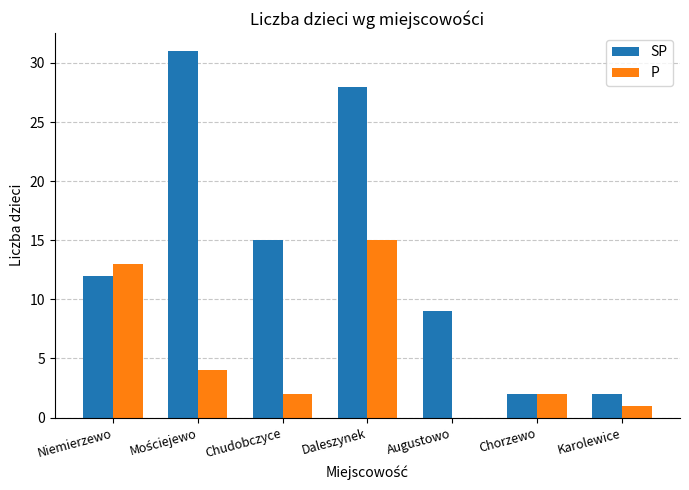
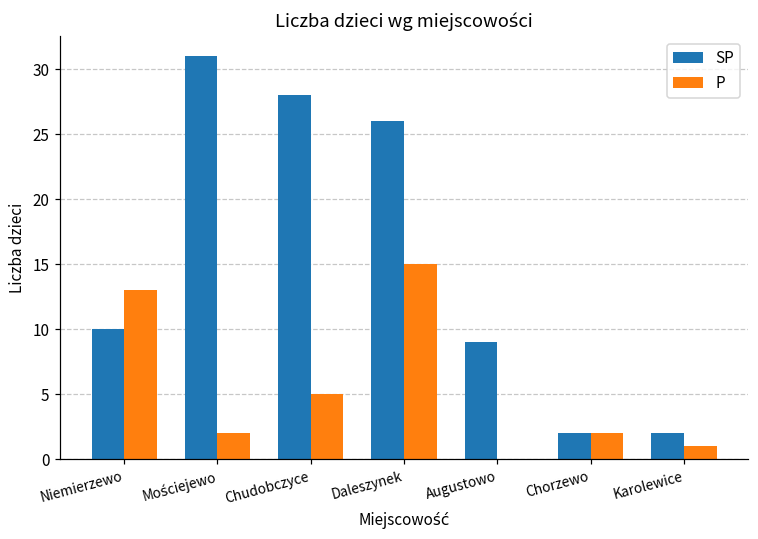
SP, Niemierzewo: 12 -> 10
P, Mościejewo: 4 -> 2
SP, Chudobczyce: 15 -> 28
P, Chudobczyce: 2 -> 5
SP, Daleszynek: 28 -> 26
